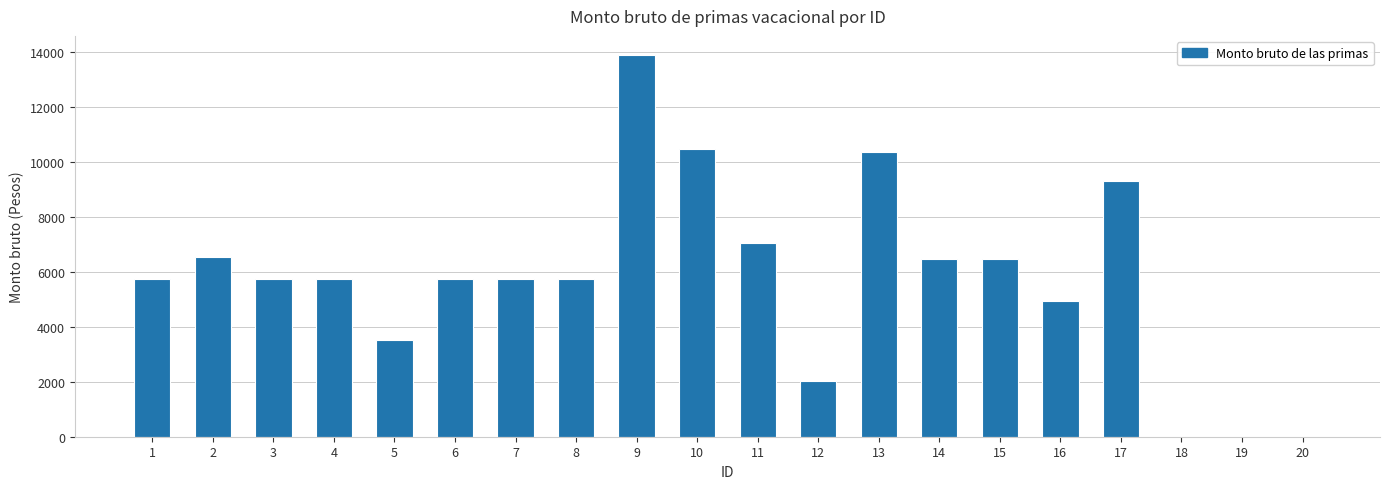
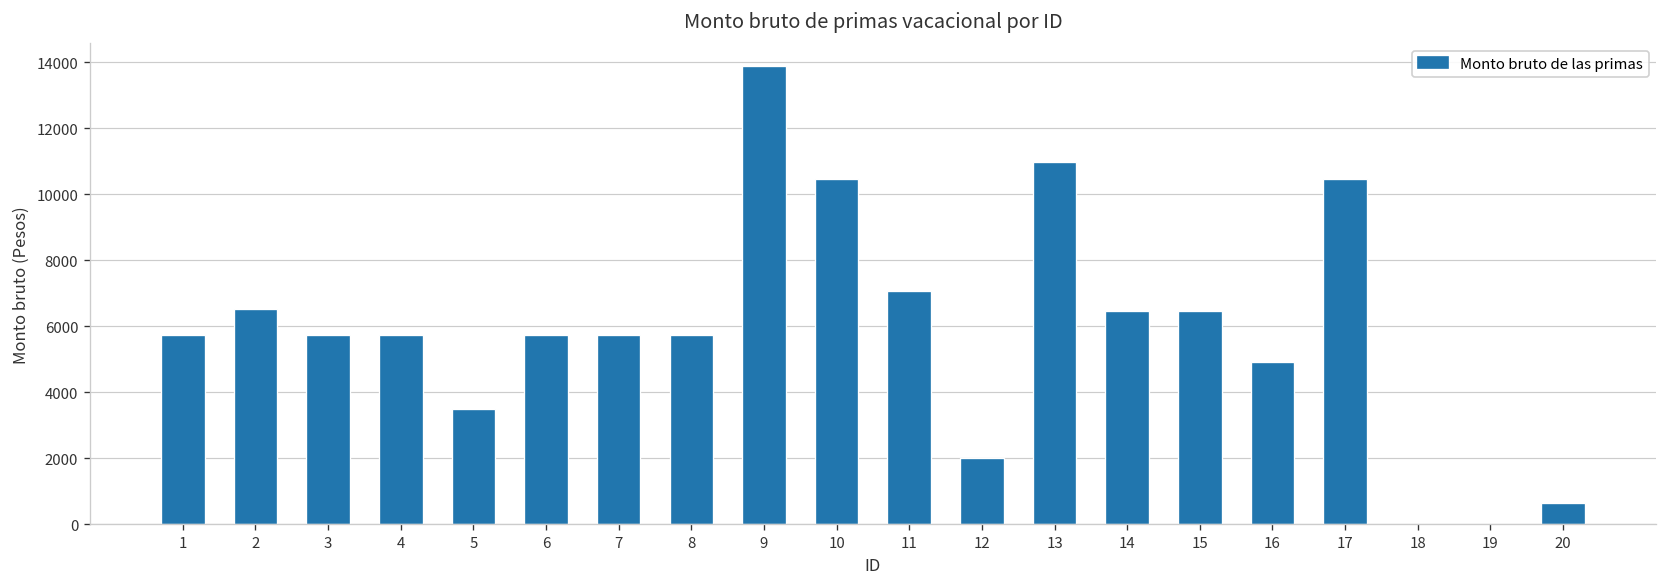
13: 10400 -> 11000
17: 9300 -> 10500
20: 0 -> 600
